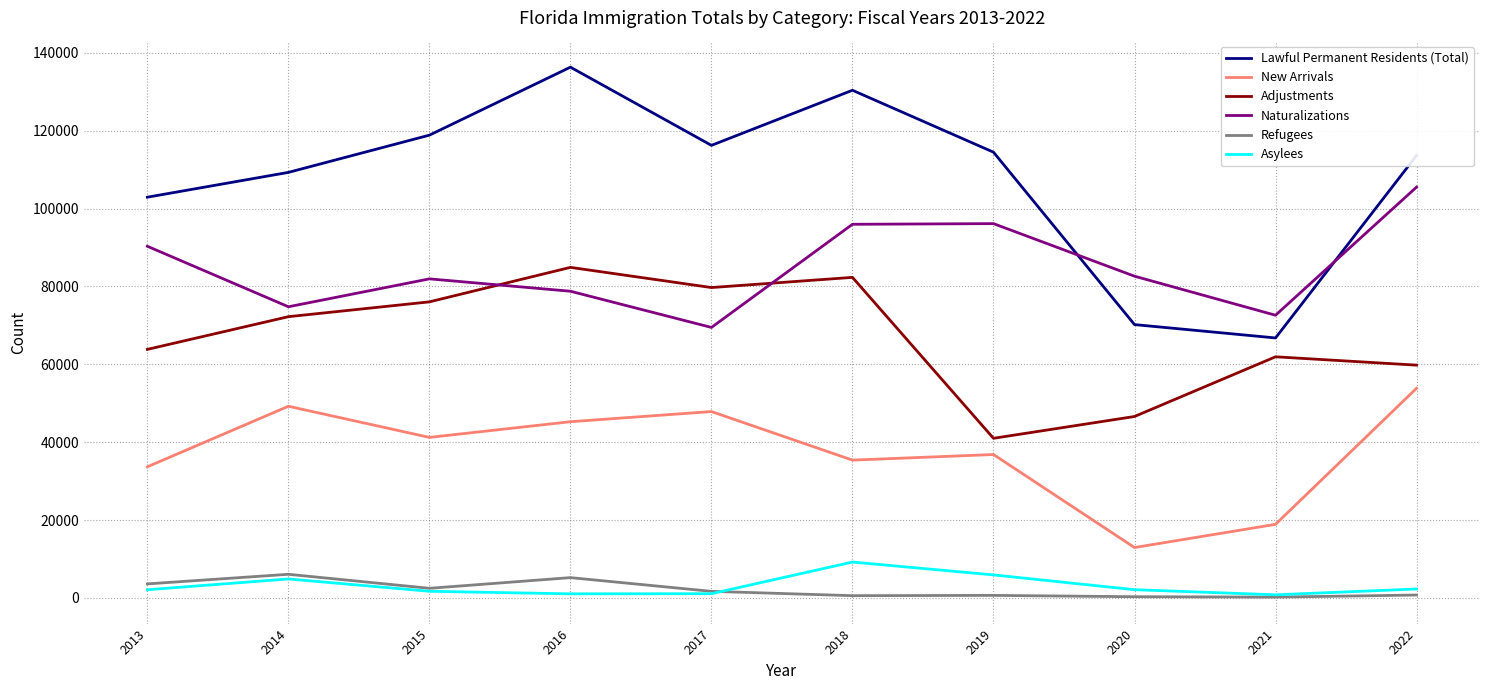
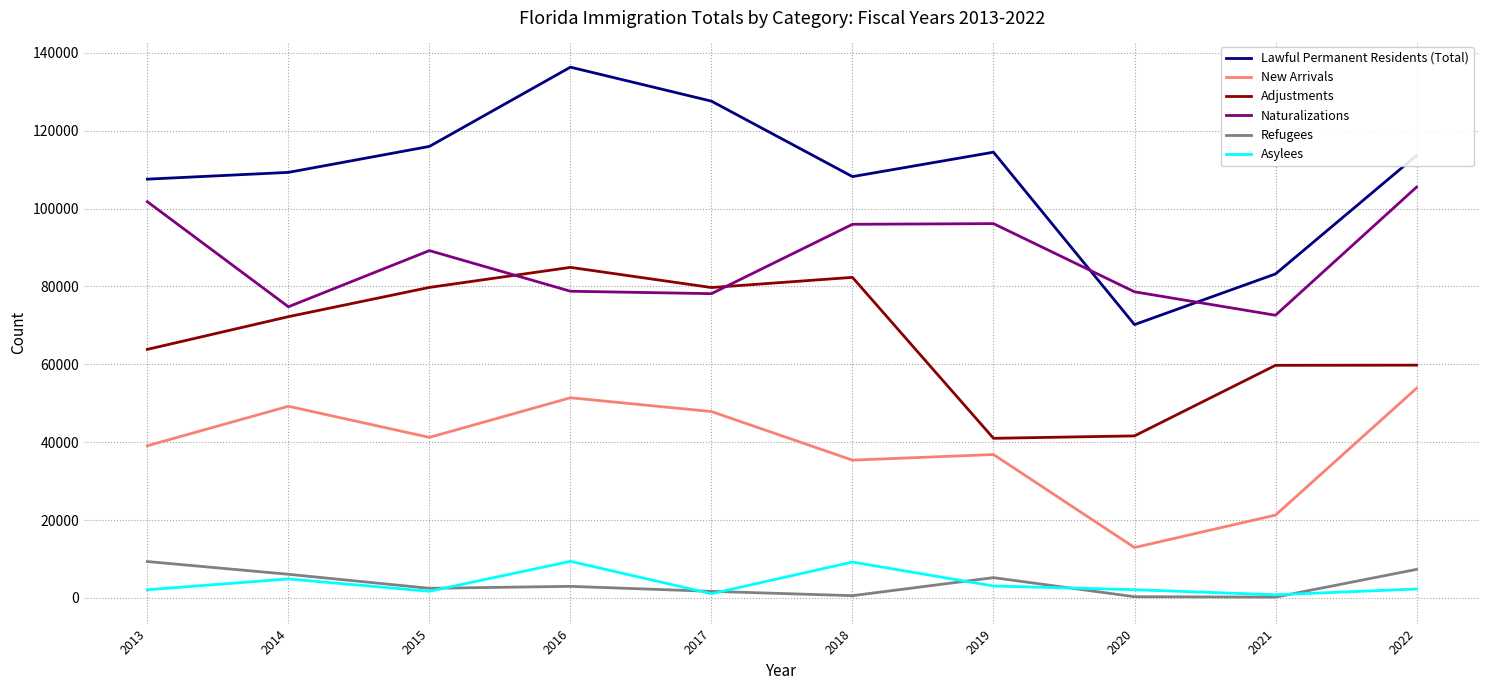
Lawful Permanent Residents (Total), 2013: 103000 -> 108000
New Arrivals, 2013: 34000 -> 39000
Naturalizations, 2013: 90000 -> 102000
Refugees, 2013: 4000 -> 9000
Lawful Permanent Residents (Total), 2015: 119000 -> 116000
Adjustments, 2015: 76000 -> 80000
Naturalizations, 2015: 82000 -> 89000
New Arrivals, 2016: 45000 -> 51000
Refugees, 2016: 5000 -> 3000
Asylees, 2016: 1000 -> 9000
Lawful Permanent Residents (Total), 2017: 116000 -> 128000
Naturalizations, 2017: 69000 -> 78000
Lawful Permanent Residents (Total), 2018: 130000 -> 108000
Refugees, 2019: 1000 -> 5000
Asylees, 2019: 6000 -> 3000
Adjustments, 2020: 47000 -> 42000
Naturalizations, 2020: 83000 -> 79000
Lawful Permanent Residents (Total), 2021: 67000 -> 83000
New Arrivals, 2021: 19000 -> 21000
Adjustments, 2021: 62000 -> 60000
Refugees, 2022: 1000 -> 7000
